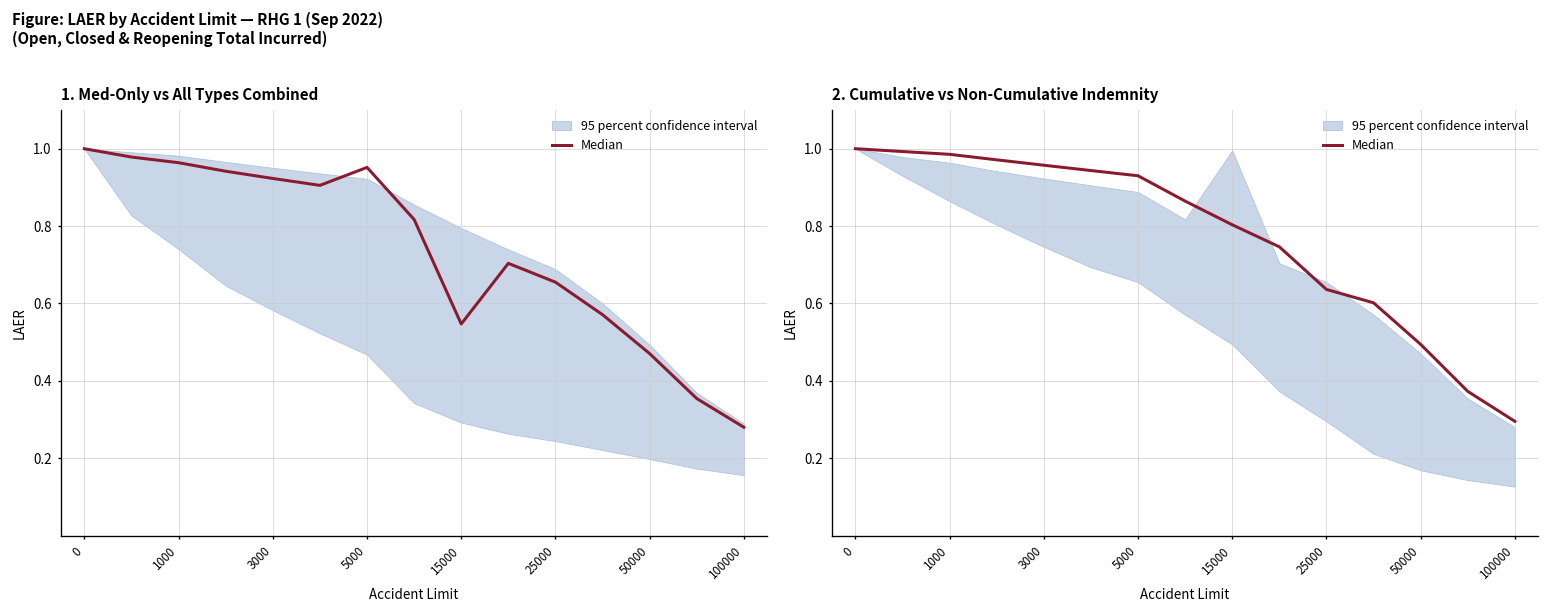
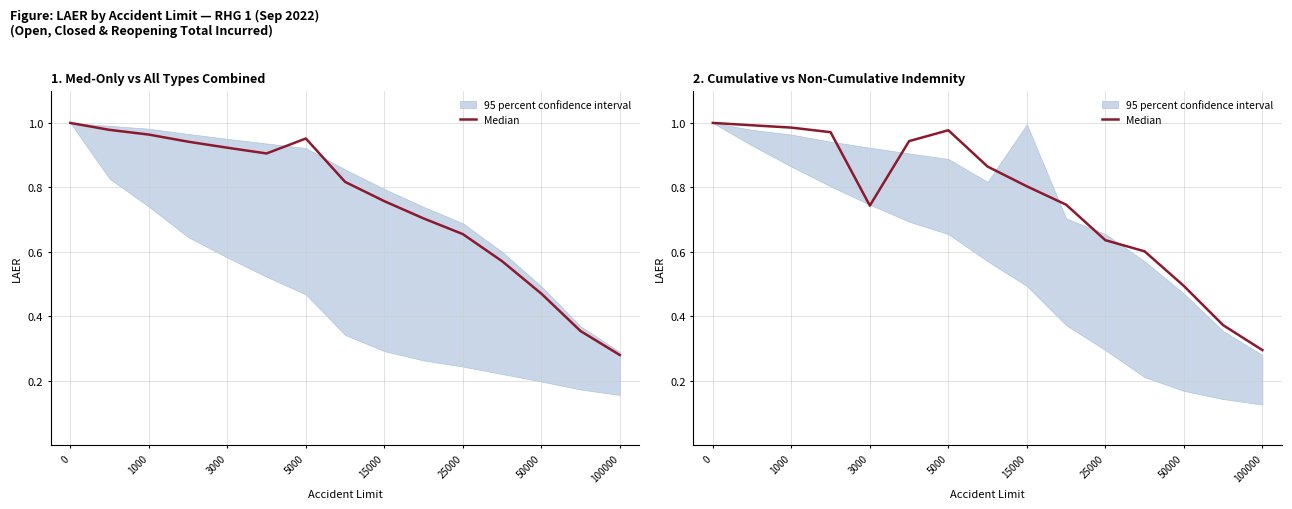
1. Med-Only vs All Types Combined, Median, 15000: 0.55 -> 0.76
2. Cumulative vs Non-Cumulative Indemnity, Median, 3000: 0.96 -> 0.74
2. Cumulative vs Non-Cumulative Indemnity, Median, 5000: 0.93 -> 0.98
